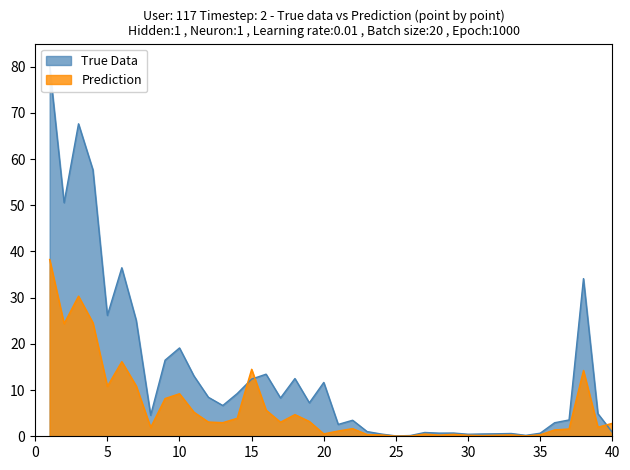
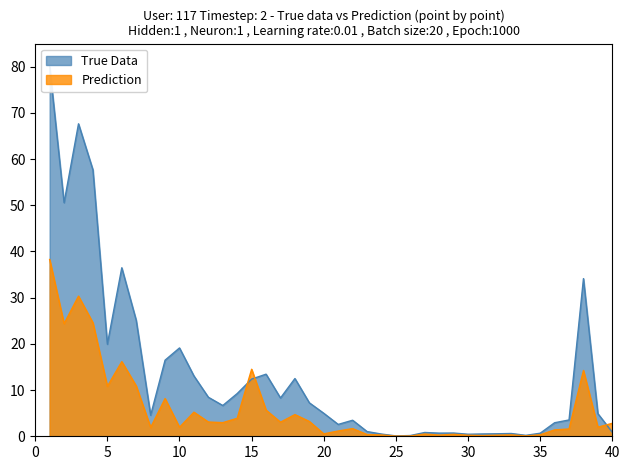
True Data, 5: 26 -> 20
Prediction, 10: 9 -> 2
True Data, 20: 12 -> 5
